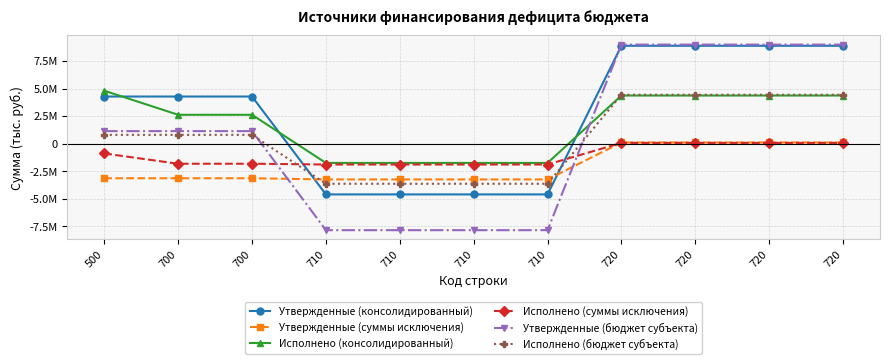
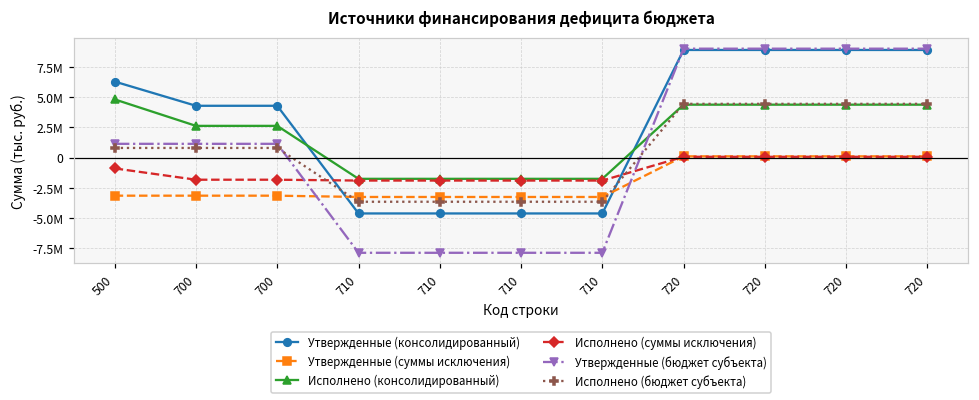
Утвержденные (консолидированный), 500: 4300000 -> 6300000
